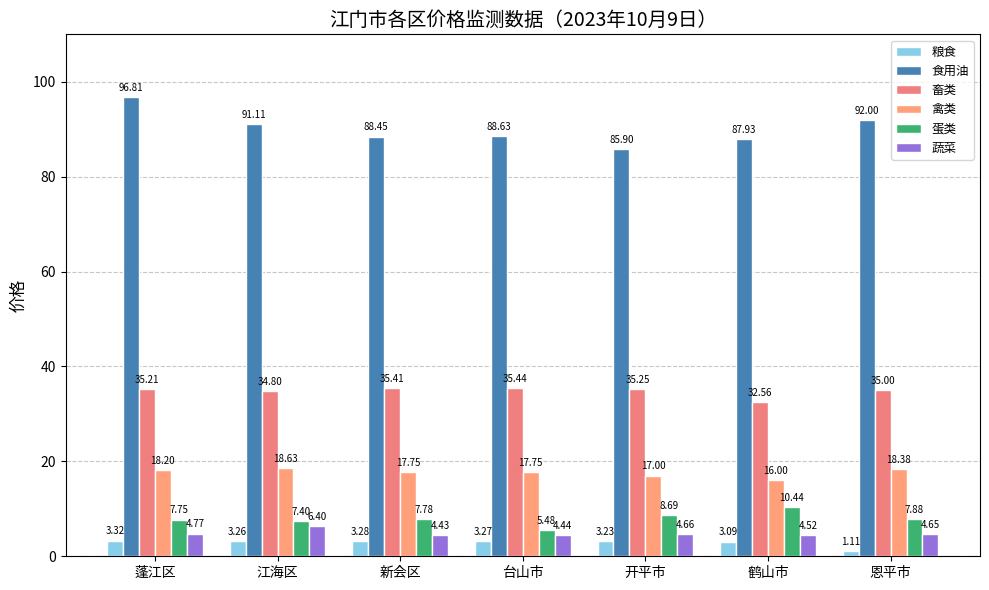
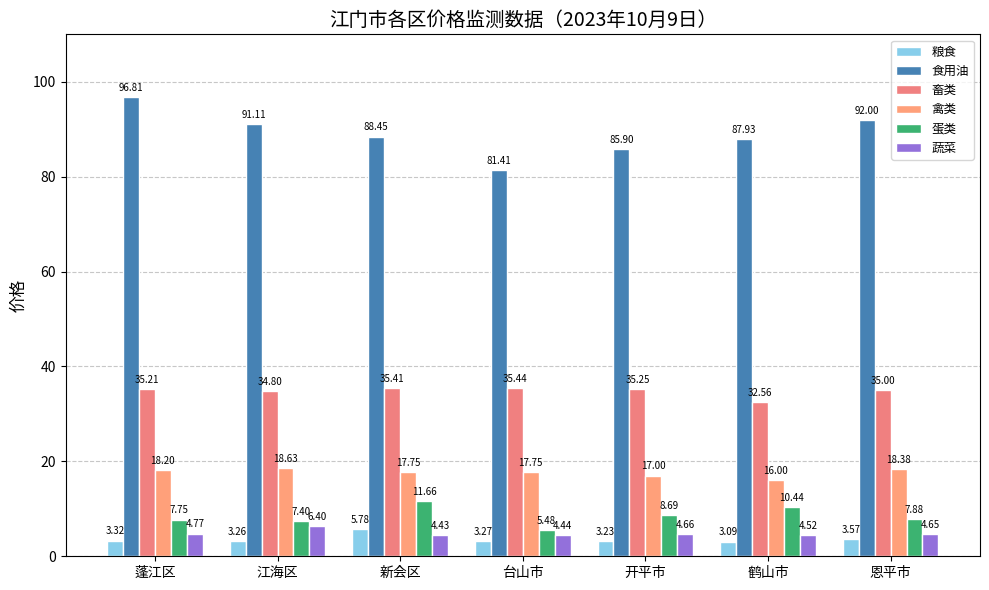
粮食, 新会区: 3.28 -> 5.78
蛋类, 新会区: 7.78 -> 11.66
食用油, 台山市: 88.63 -> 81.41
粮食, 恩平市: 1.11 -> 3.57
